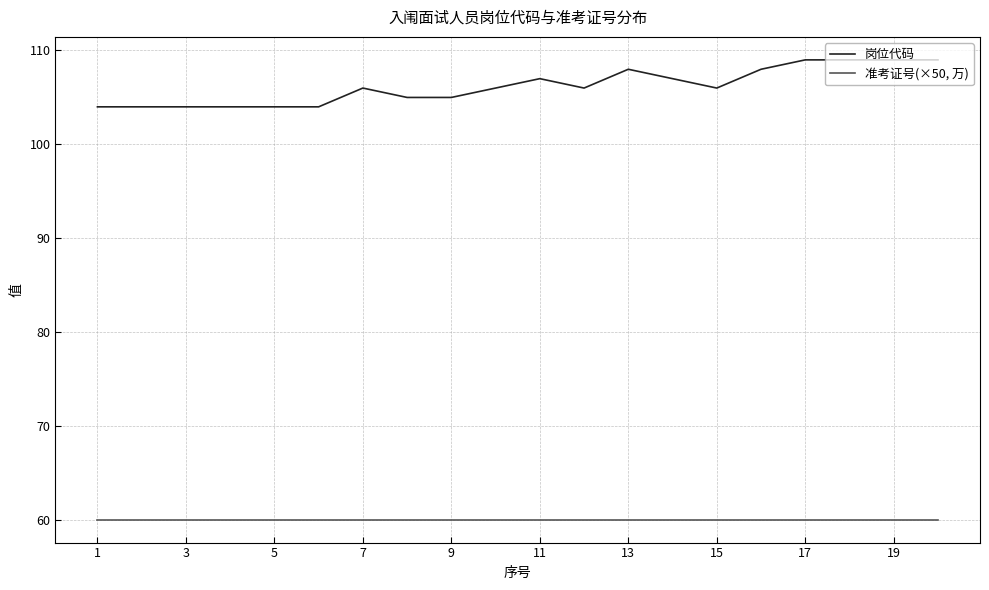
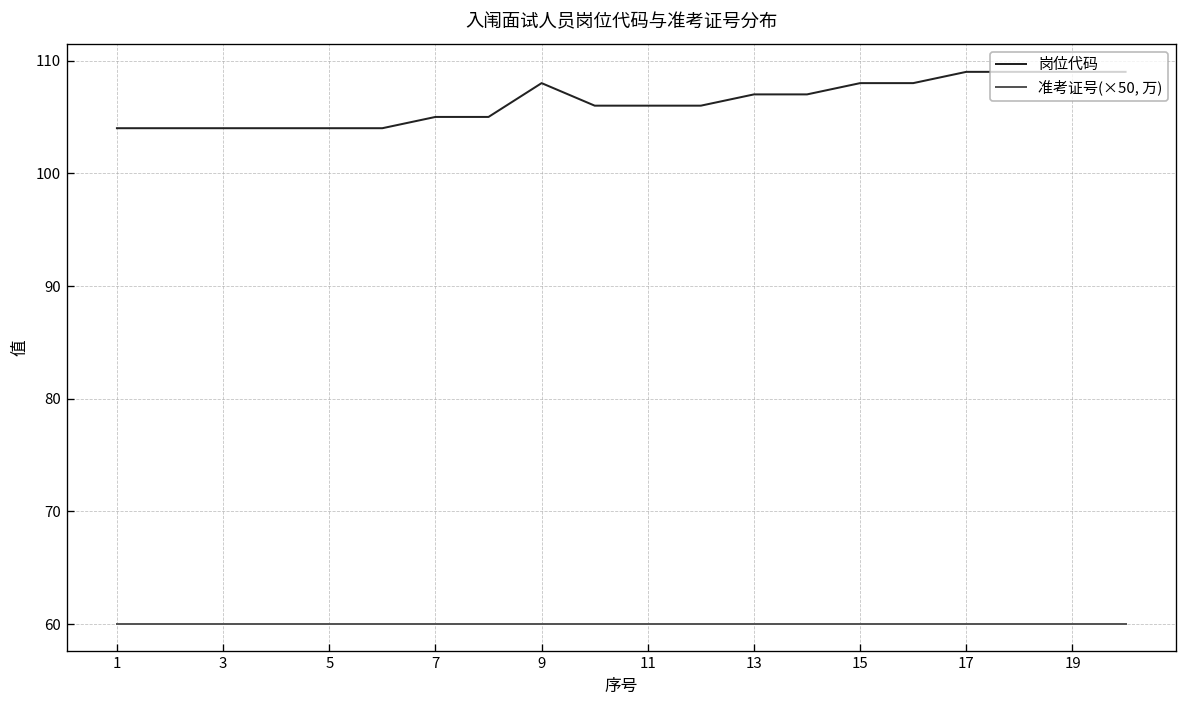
岗位代码, 7: 106 -> 105
岗位代码, 9: 105 -> 108
岗位代码, 11: 107 -> 106
岗位代码, 13: 108 -> 107
岗位代码, 15: 106 -> 108
